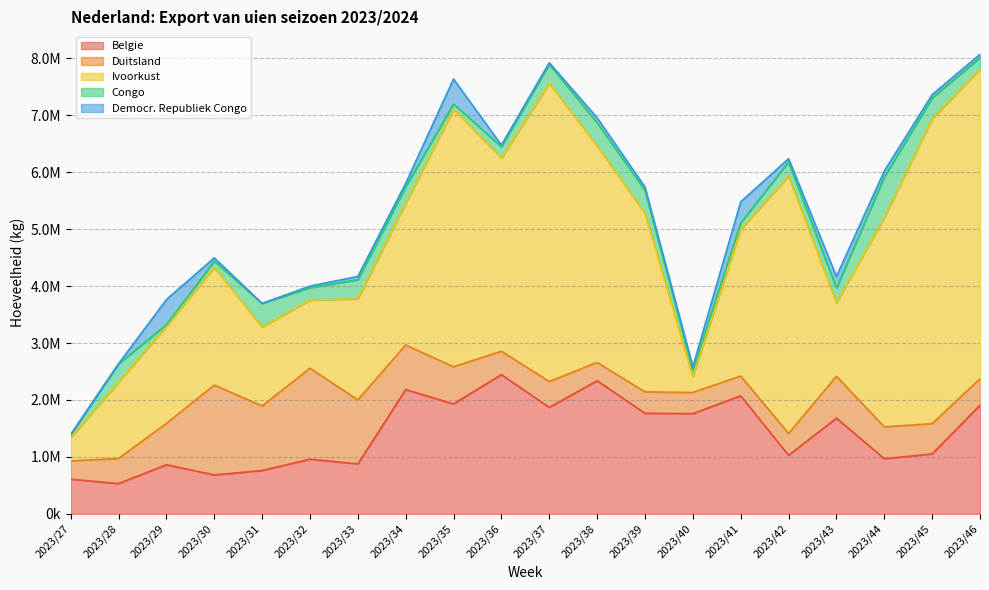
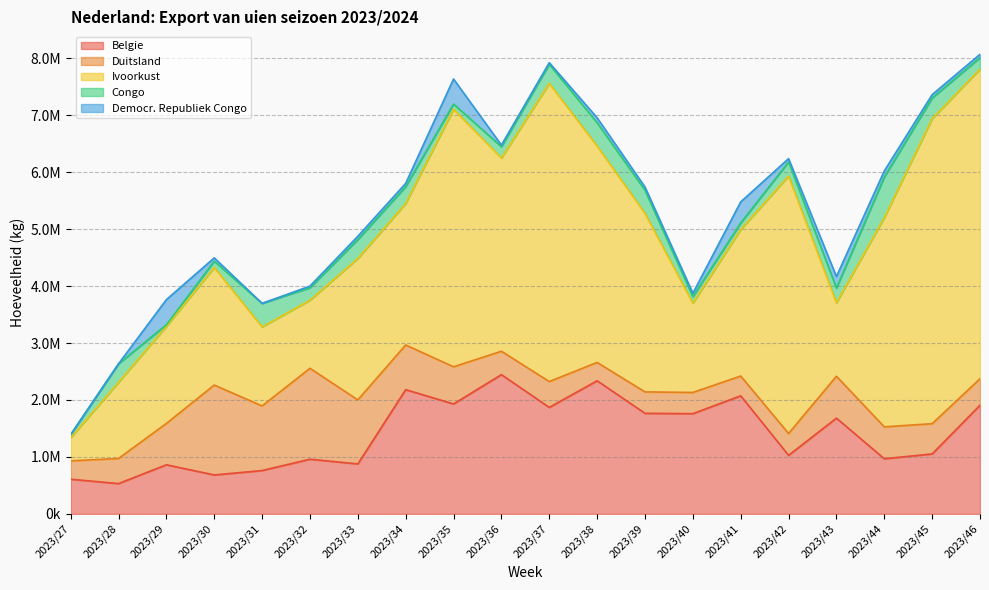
Ivoorkust, 2023/33: 1800000 -> 2500000
Ivoorkust, 2023/40: 300000 -> 1600000
